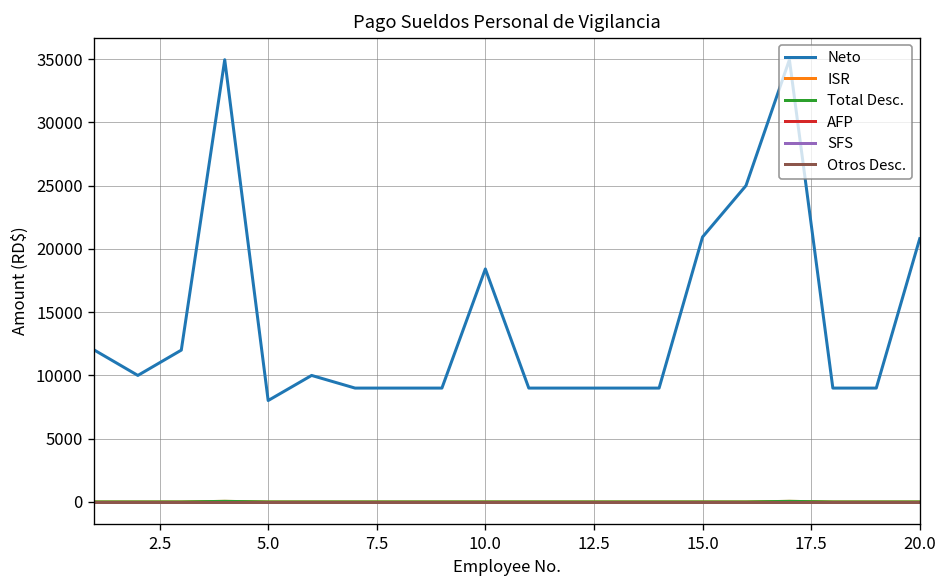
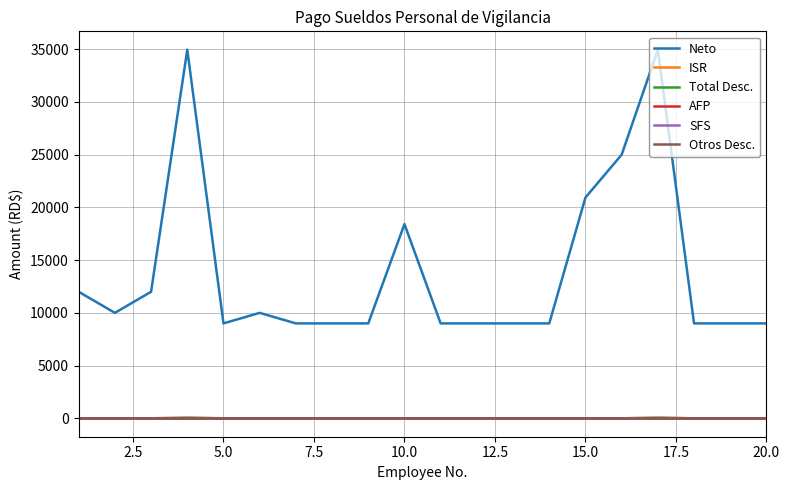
Neto, 5.0: 8000 -> 9000
Neto, 20.0: 20800 -> 9000
